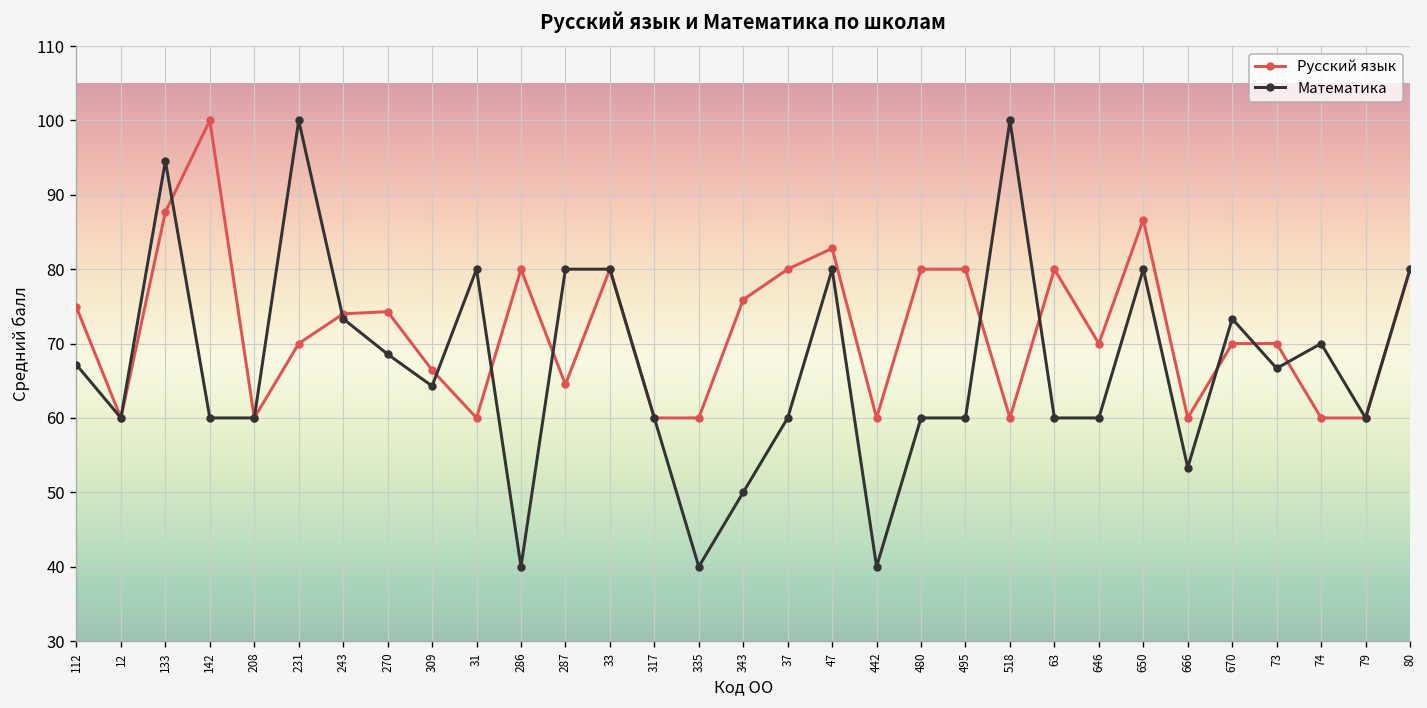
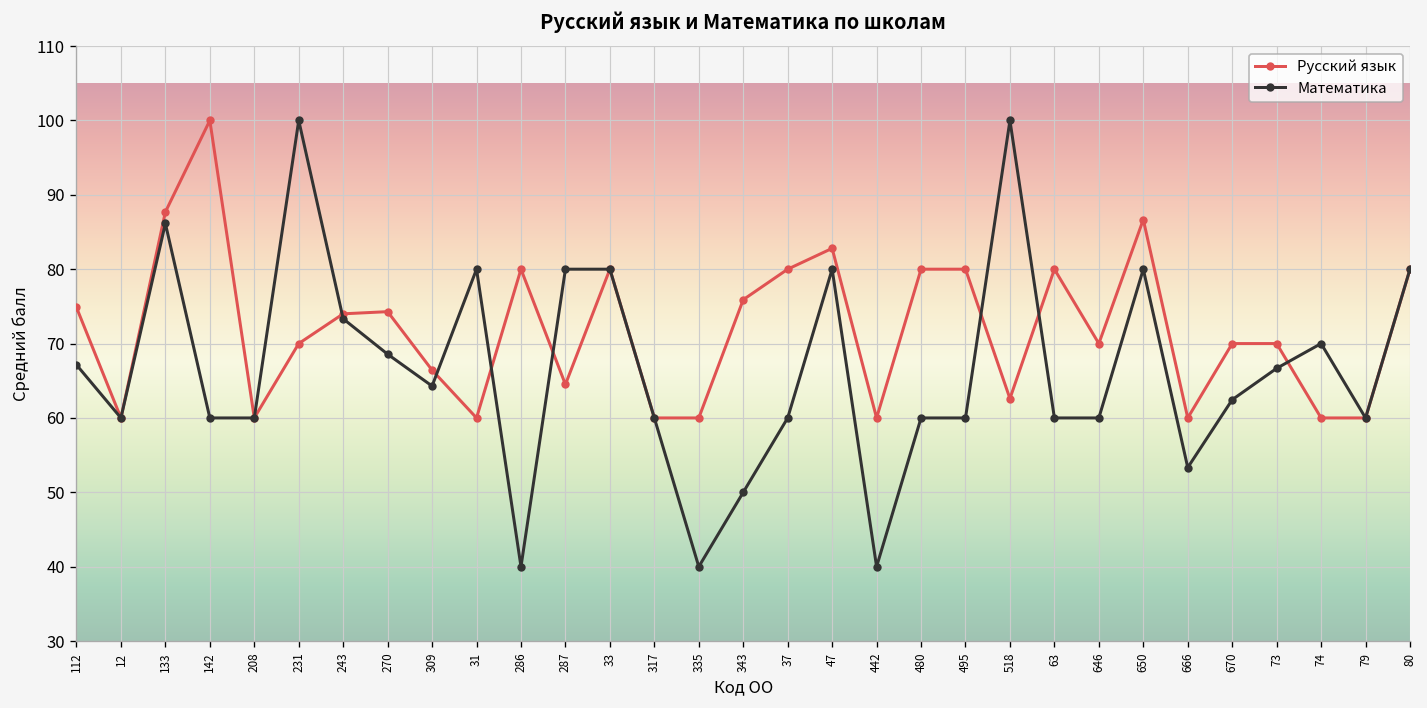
Математика, 133: 95 -> 86
Русский язык, 518: 60 -> 63
Математика, 670: 73 -> 62
